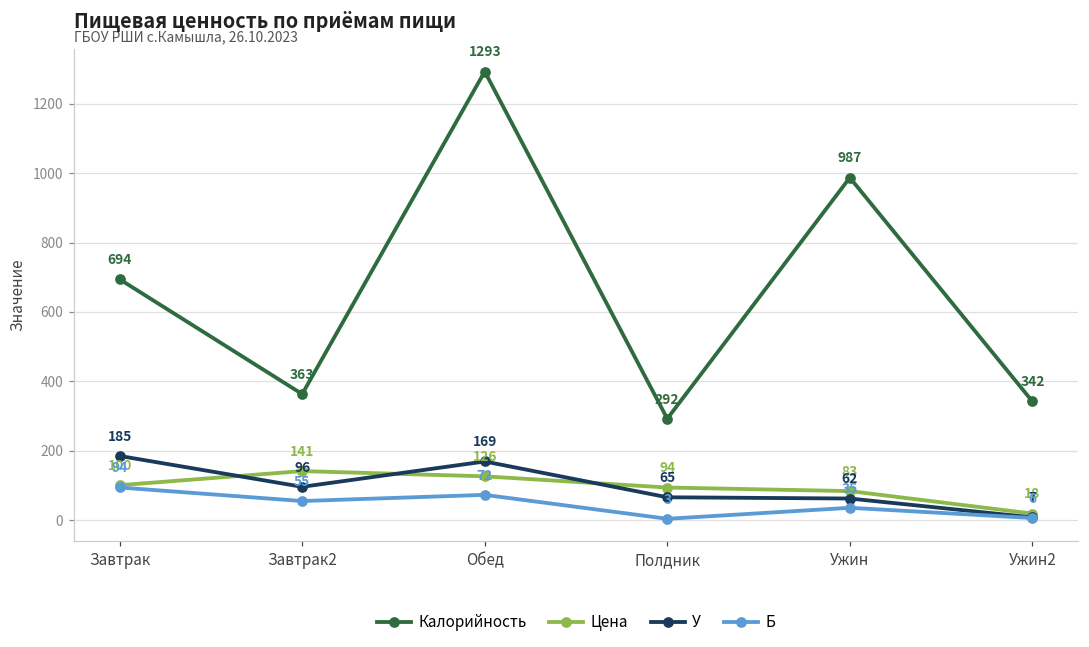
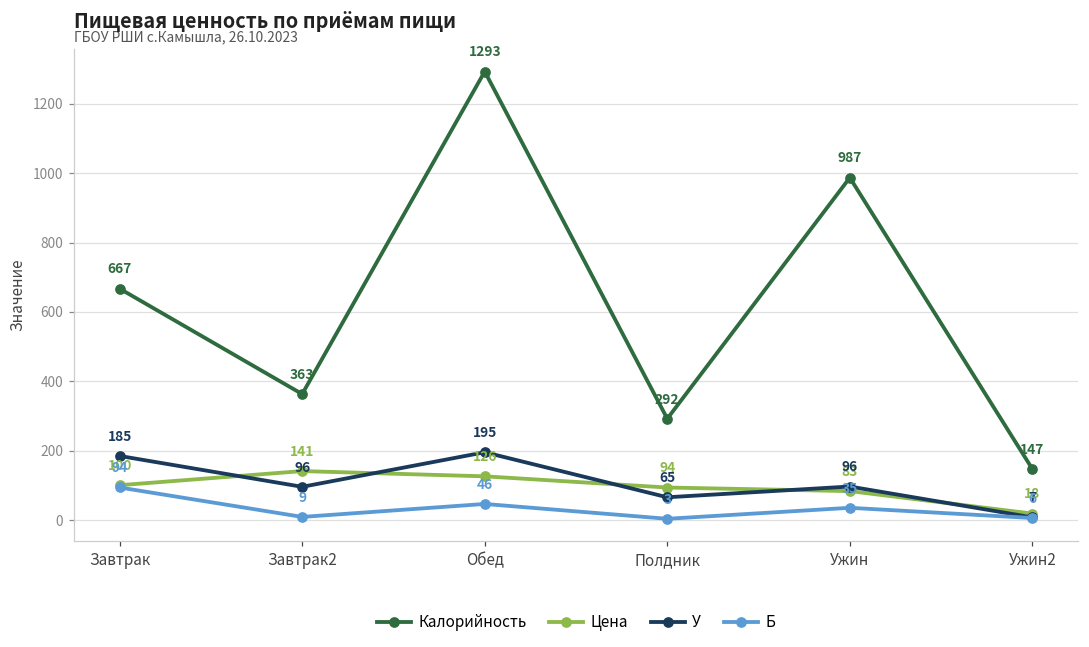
Калорийность, Завтрак: 694 -> 667
Б, Завтрак2: 55 -> 9
У, Обед: 169 -> 195
Б, Обед: 72 -> 46
У, Ужин: 62 -> 96
Калорийность, Ужин2: 342 -> 147
